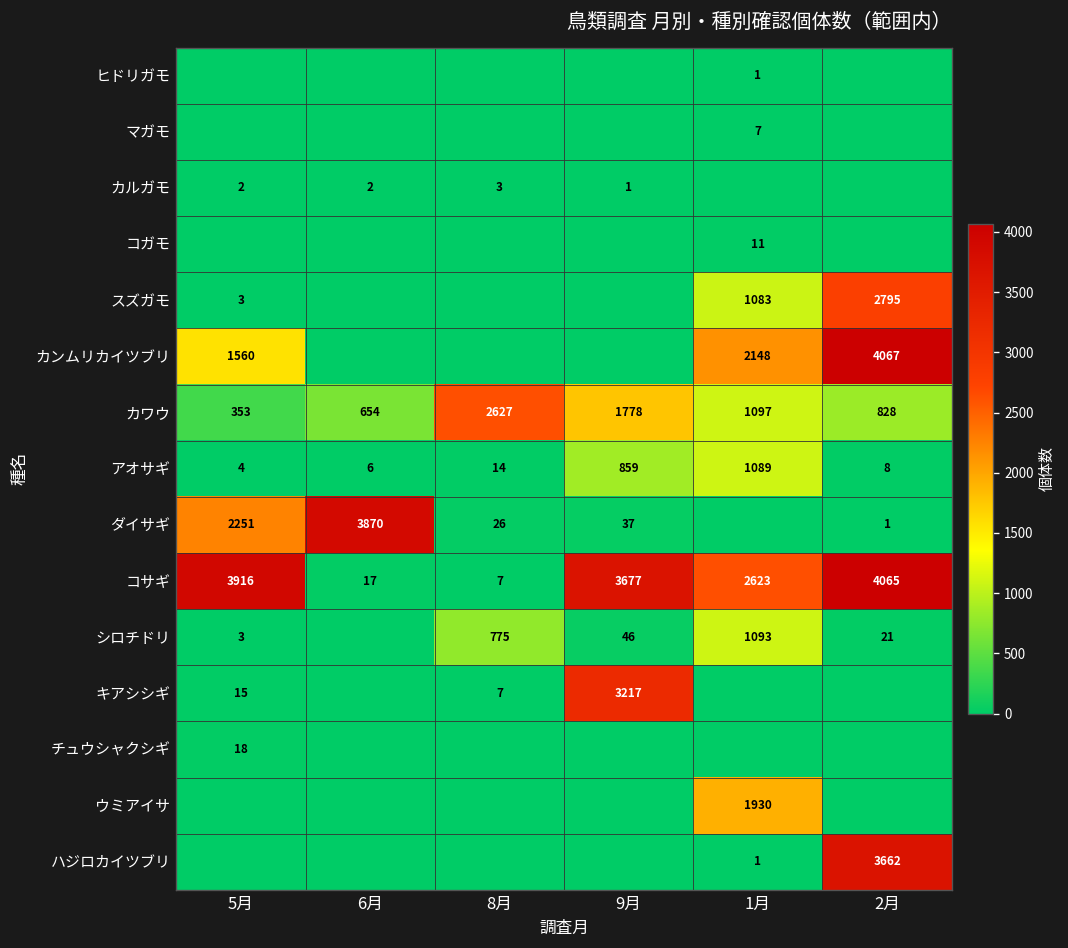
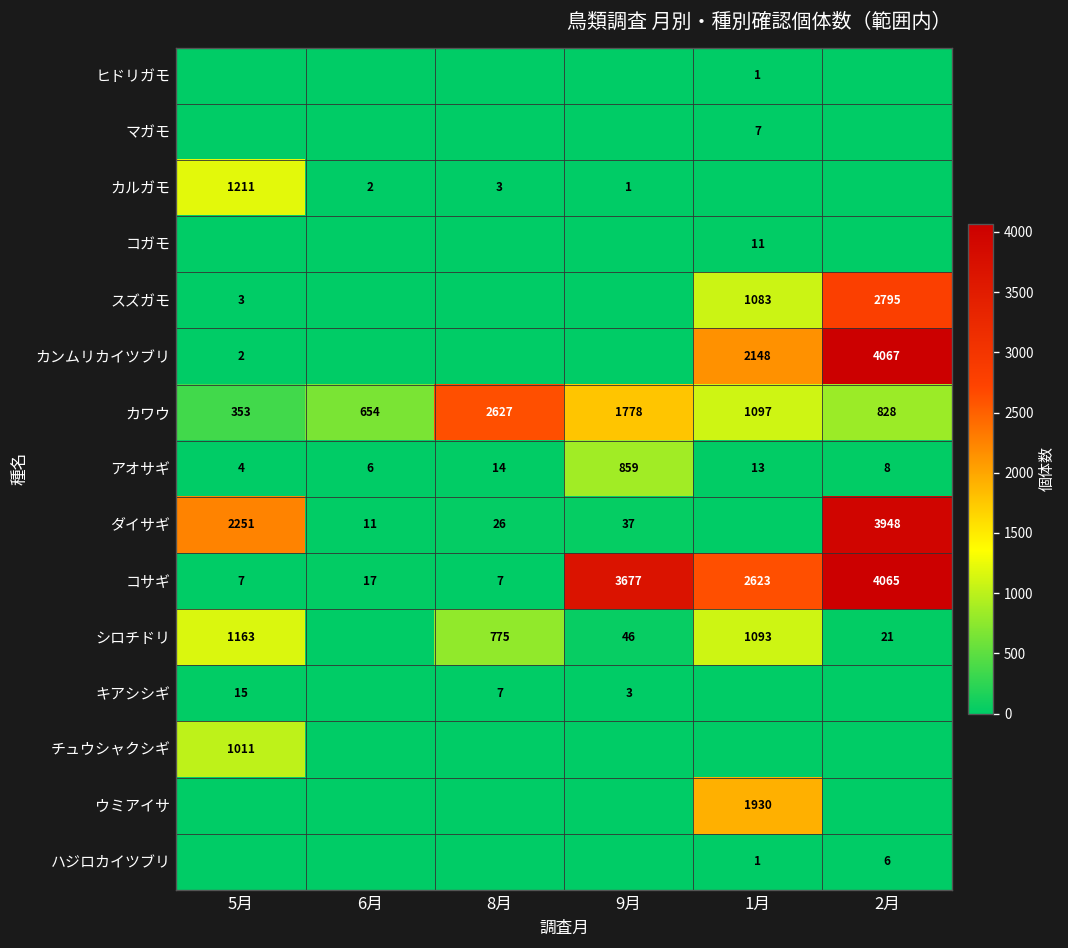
カルガモ, 5月: 2 -> 1211
カンムリカイツブリ, 5月: 1560 -> 2
アオサギ, 1月: 1089 -> 13
ダイサギ, 6月: 3870 -> 11
ダイサギ, 2月: 1 -> 3948
コサギ, 5月: 3916 -> 7
シロチドリ, 5月: 3 -> 1163
キアシシギ, 9月: 3217 -> 3
チュウシャクシギ, 5月: 18 -> 1011
ハジロカイツブリ, 2月: 3662 -> 6
